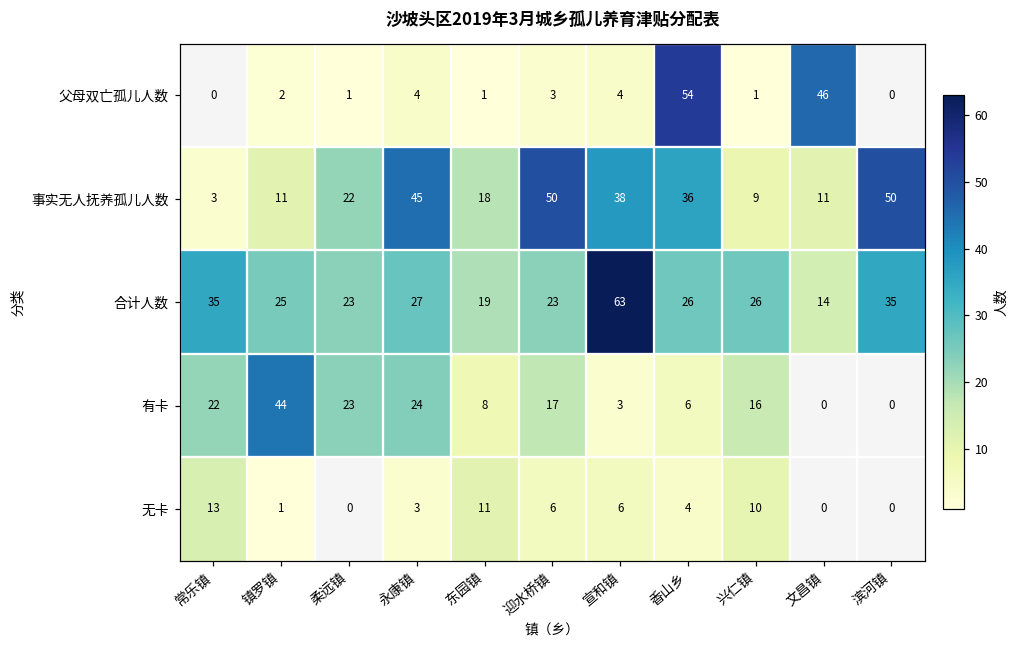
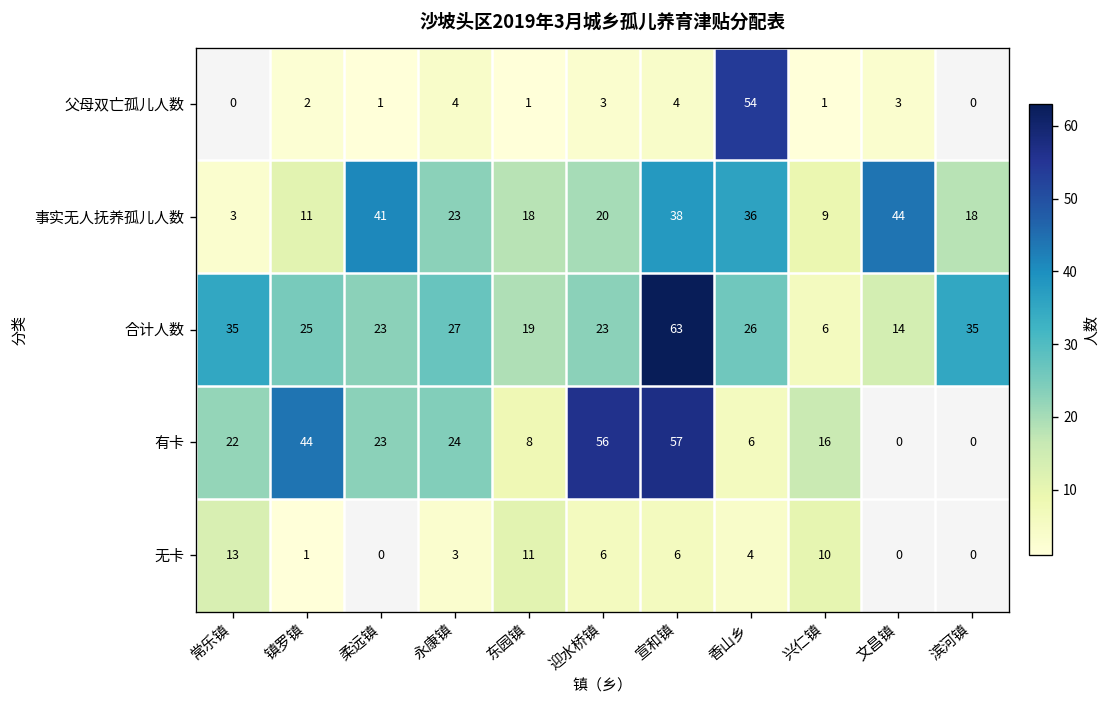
父母双亡孤儿人数, 文昌镇: 46 -> 3
事实无人抚养孤儿人数, 柔远镇: 22 -> 41
事实无人抚养孤儿人数, 永康镇: 45 -> 23
事实无人抚养孤儿人数, 迎水桥镇: 50 -> 20
事实无人抚养孤儿人数, 文昌镇: 11 -> 44
事实无人抚养孤儿人数, 滨河镇: 50 -> 18
合计人数, 兴仁镇: 26 -> 6
有卡, 迎水桥镇: 17 -> 56
有卡, 宣和镇: 3 -> 57
